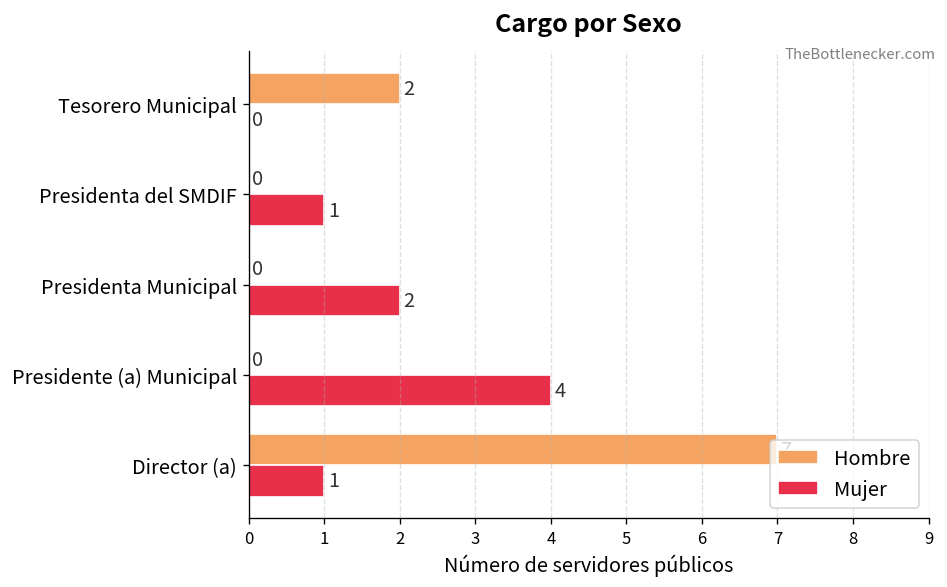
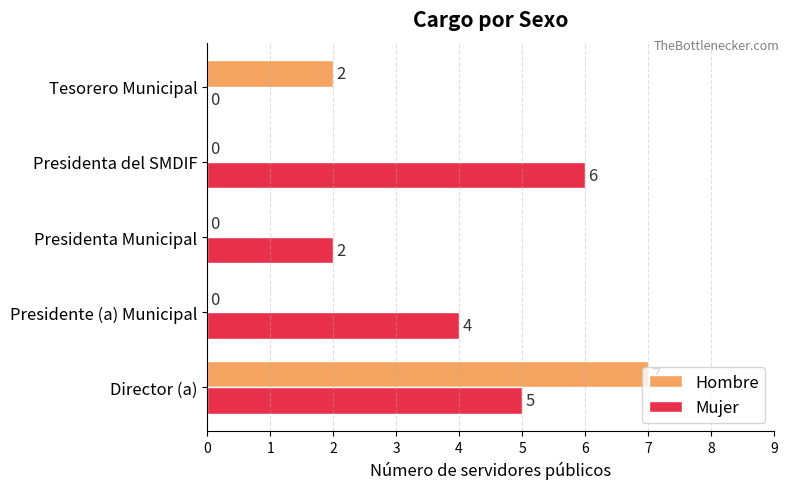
Mujer, Presidenta del SMDIF: 1 -> 6
Mujer, Director (a): 1 -> 5
